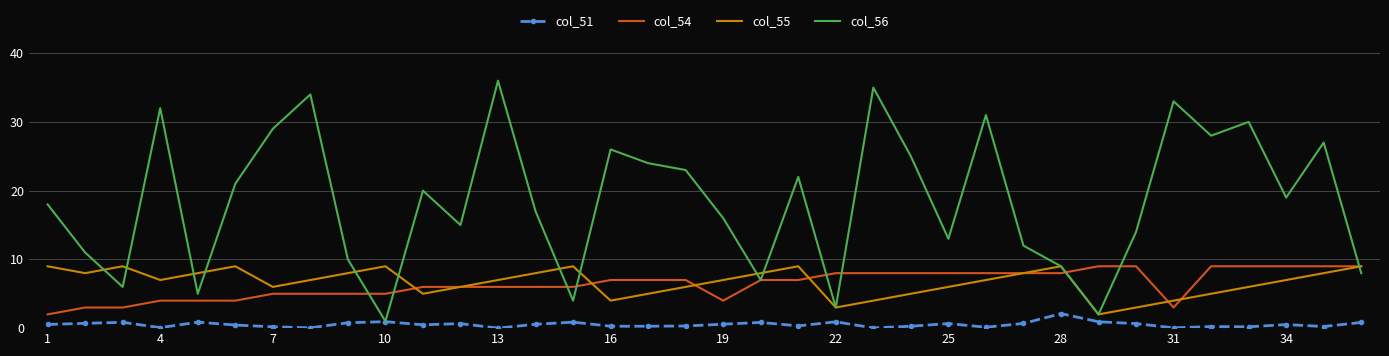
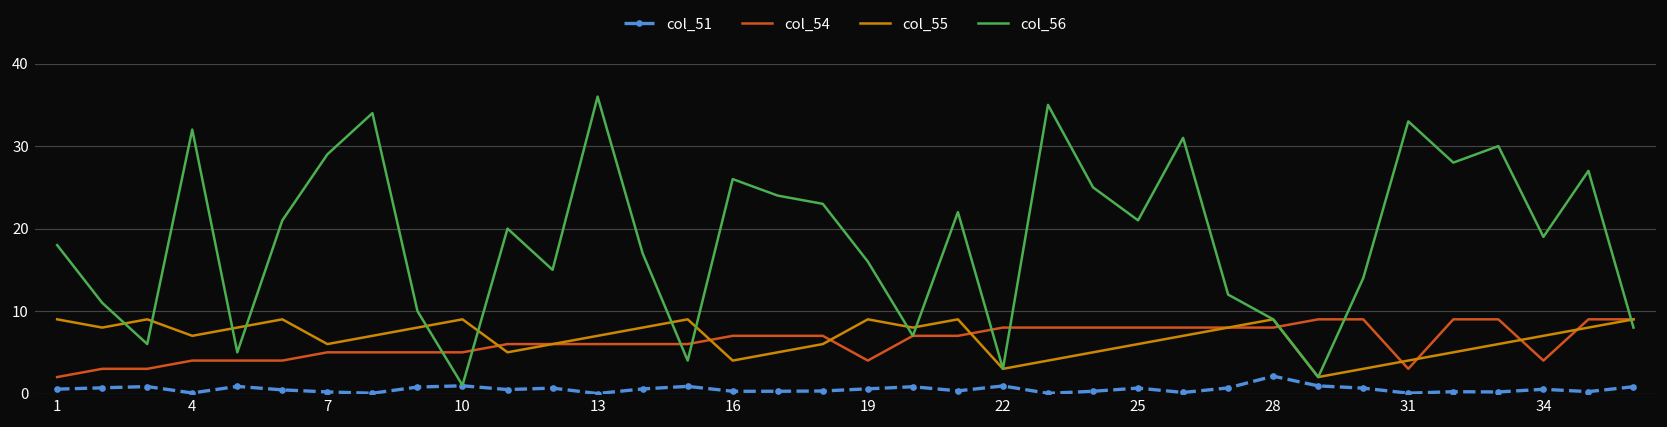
col_55, 19: 7 -> 9
col_56, 25: 13 -> 21
col_54, 34: 9 -> 4
